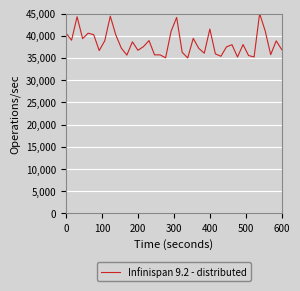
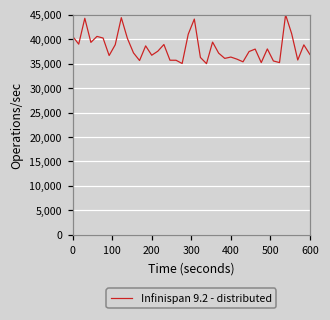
400: 42,000 -> 36,000
